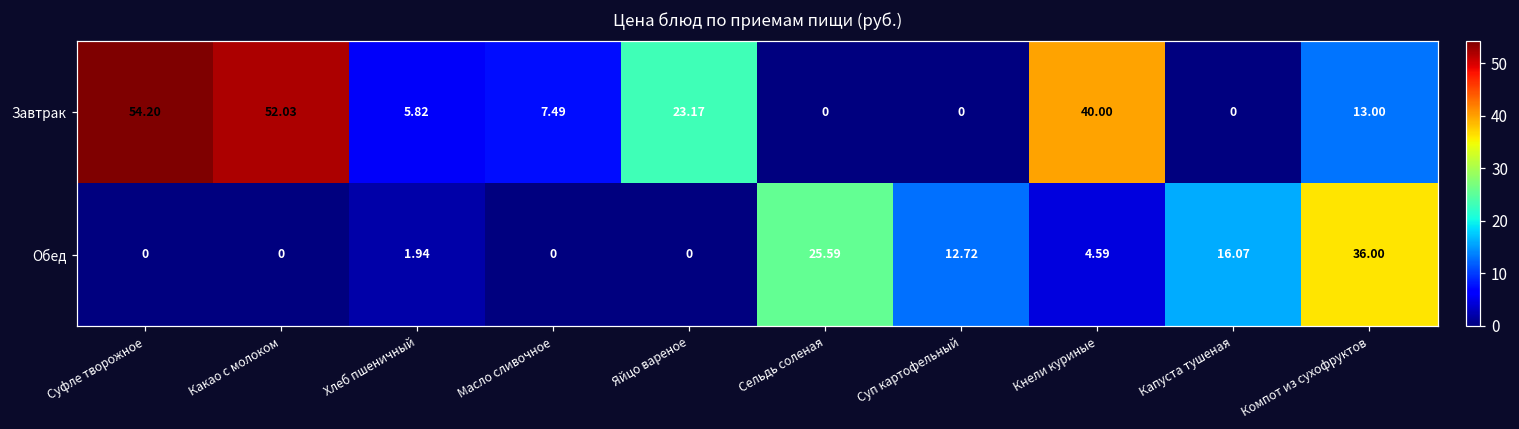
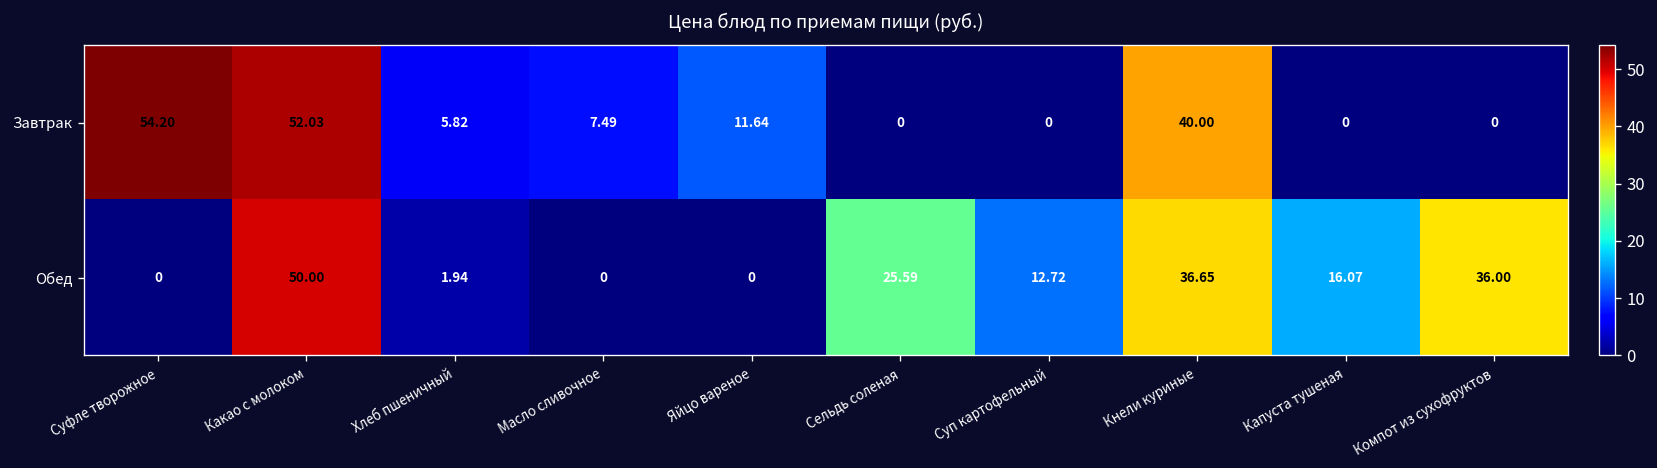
Завтрак, Яйцо вареное: 23.17 -> 11.64
Завтрак, Компот из сухофруктов: 13.00 -> 0
Обед, Какао с молоком: 0 -> 50.00
Обед, Кнели куриные: 4.59 -> 36.65
